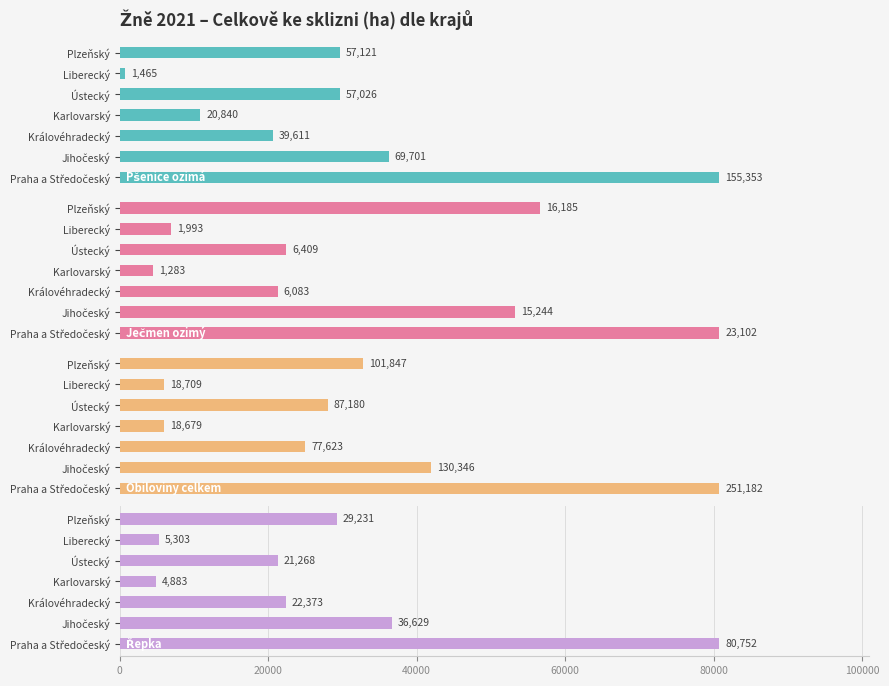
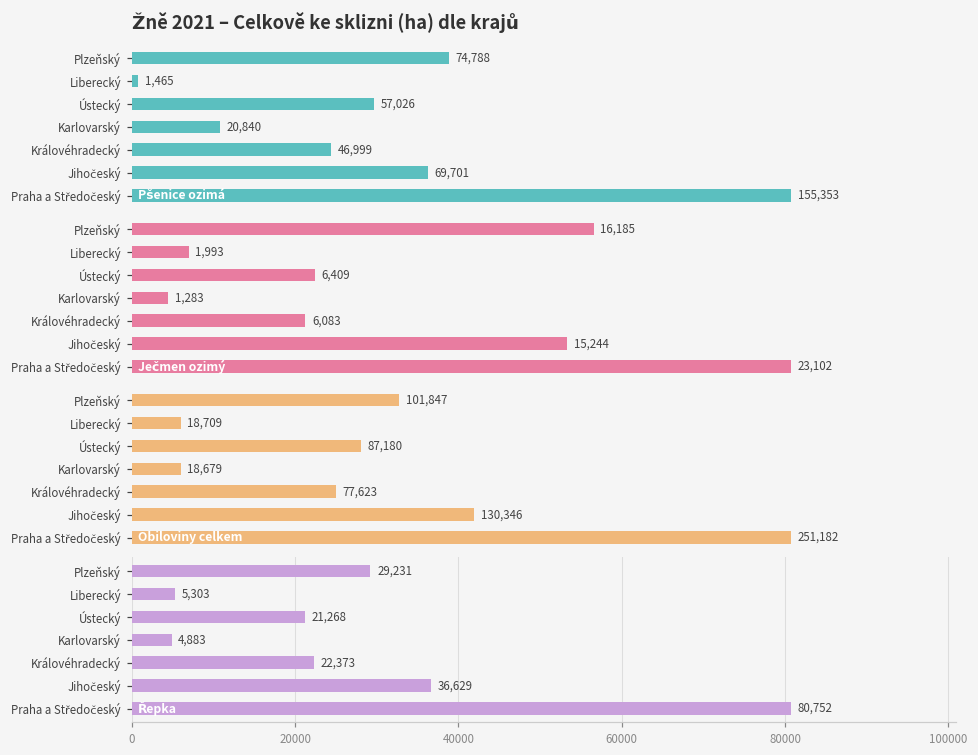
Žně 2021 – Celkově ke sklizni (ha) dle krajů, Plzeňský: 57,121 -> 74,788
Žně 2021 – Celkově ke sklizni (ha) dle krajů, Královéhradecký: 39,611 -> 46,999
